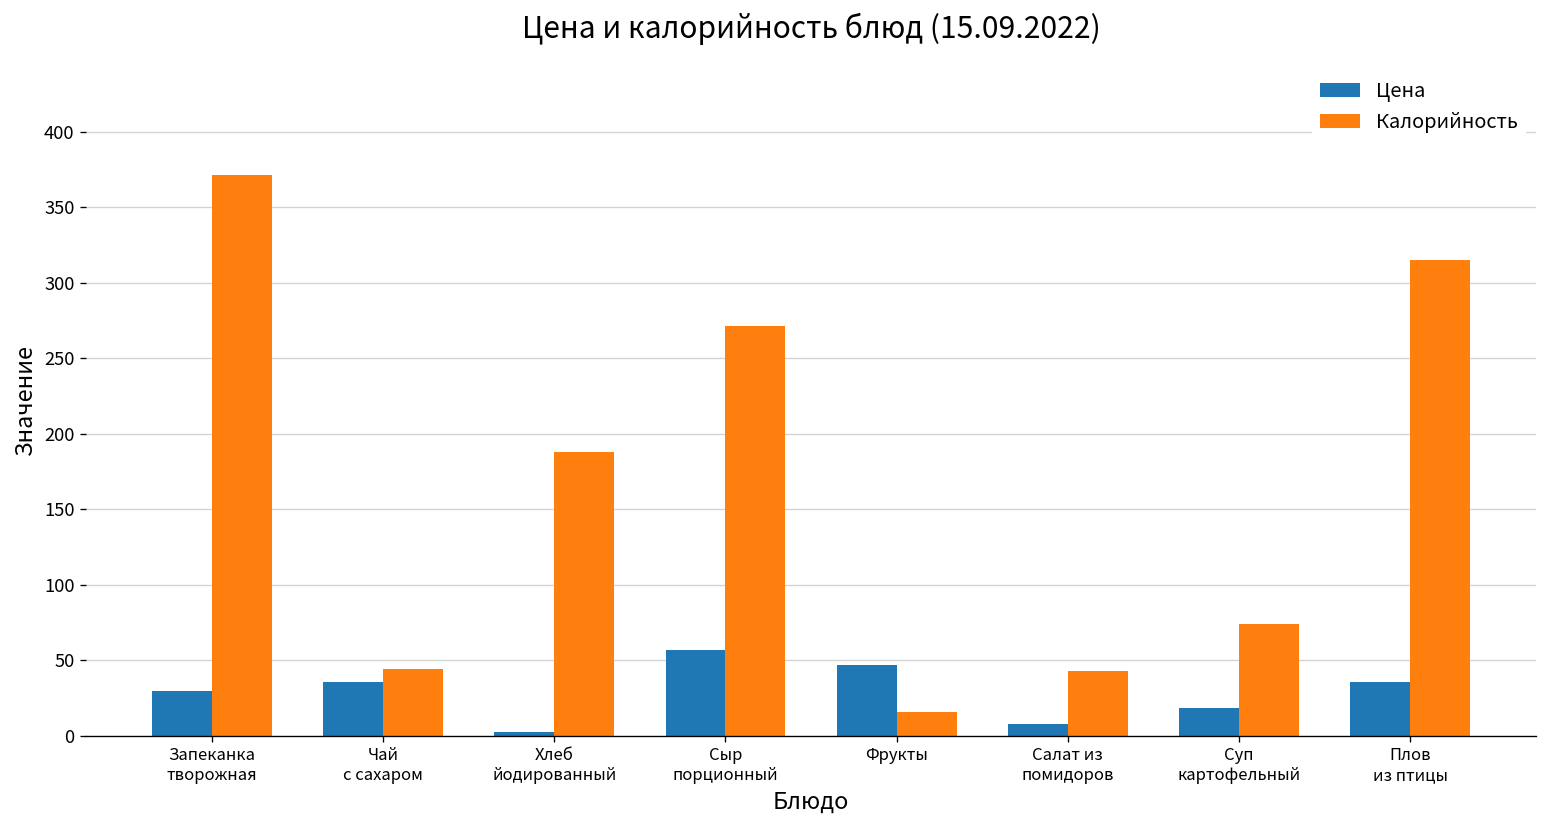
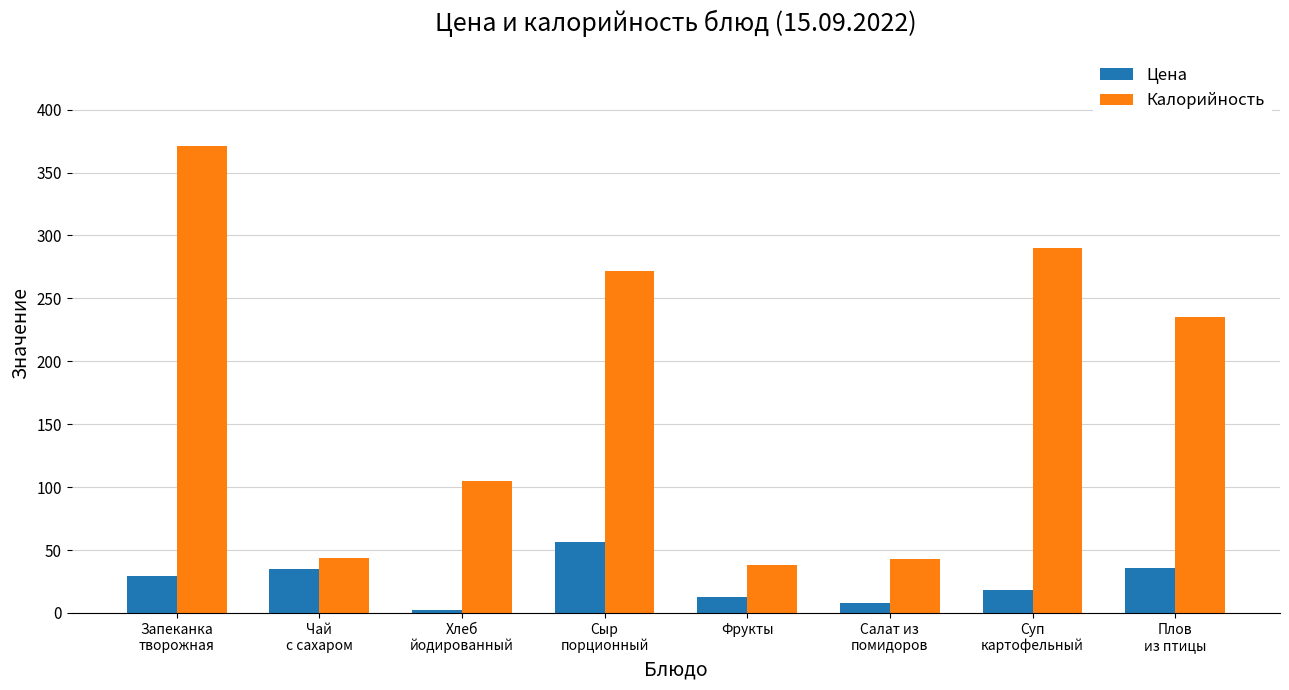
Калорийность, Хлеб йодированный: 188 -> 104
Цена, Фрукты: 46 -> 13
Калорийность, Фрукты: 15 -> 38
Калорийность, Суп картофельный: 74 -> 290
Калорийность, Плов из птицы: 315 -> 236
